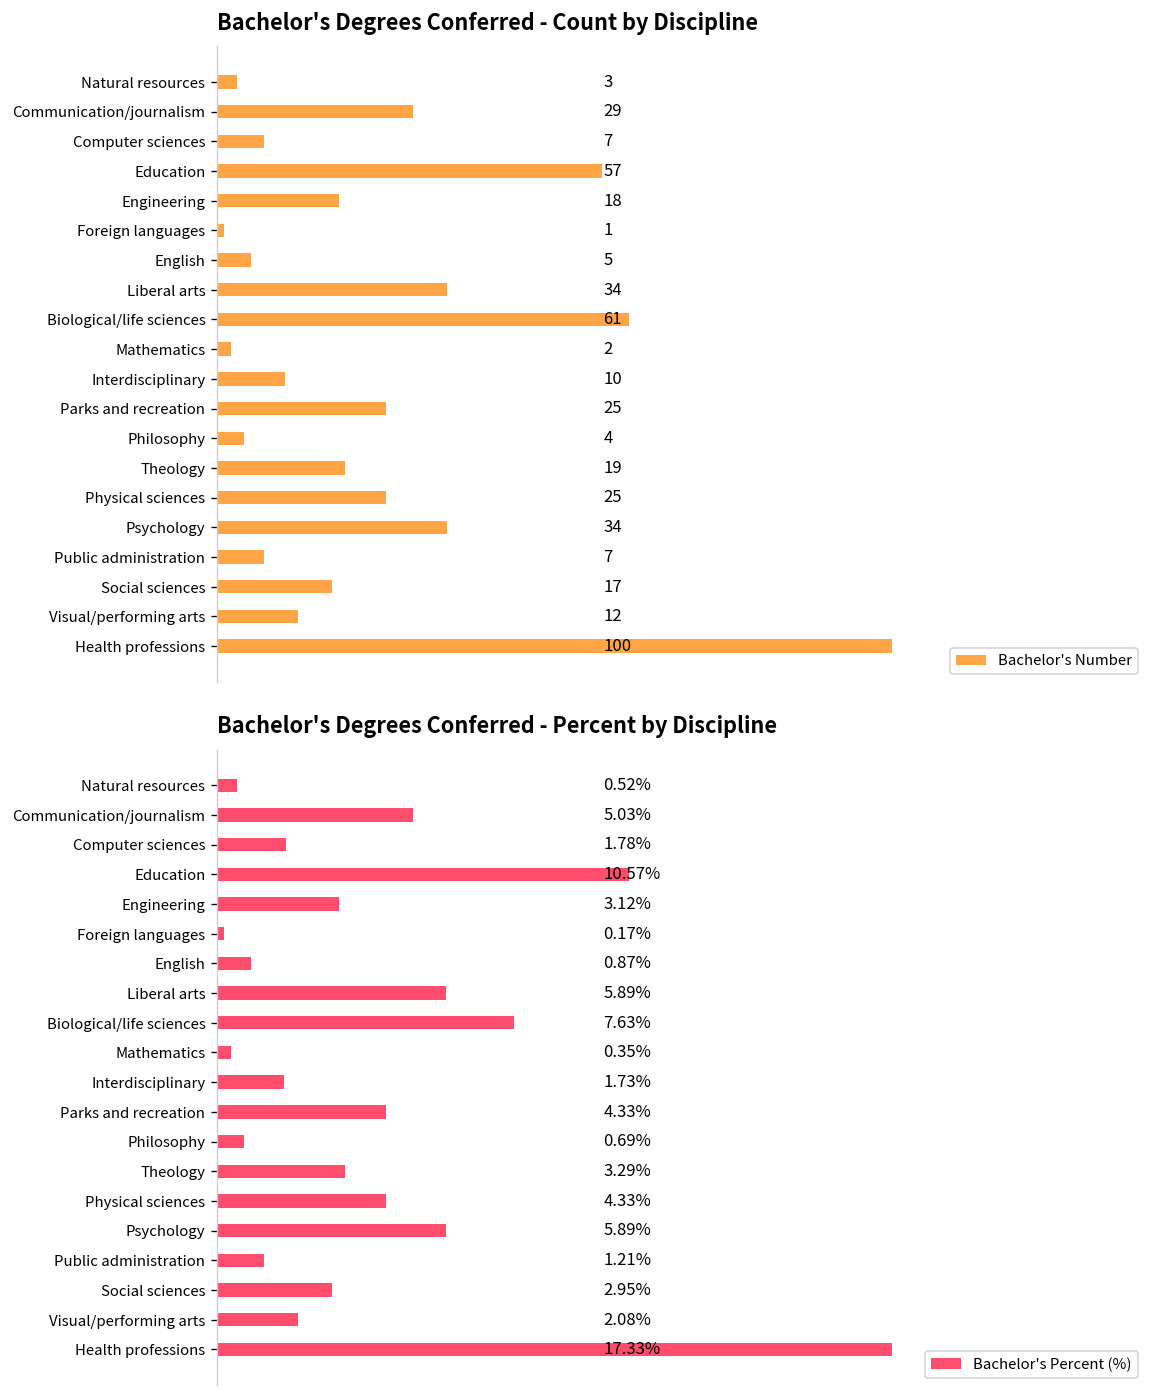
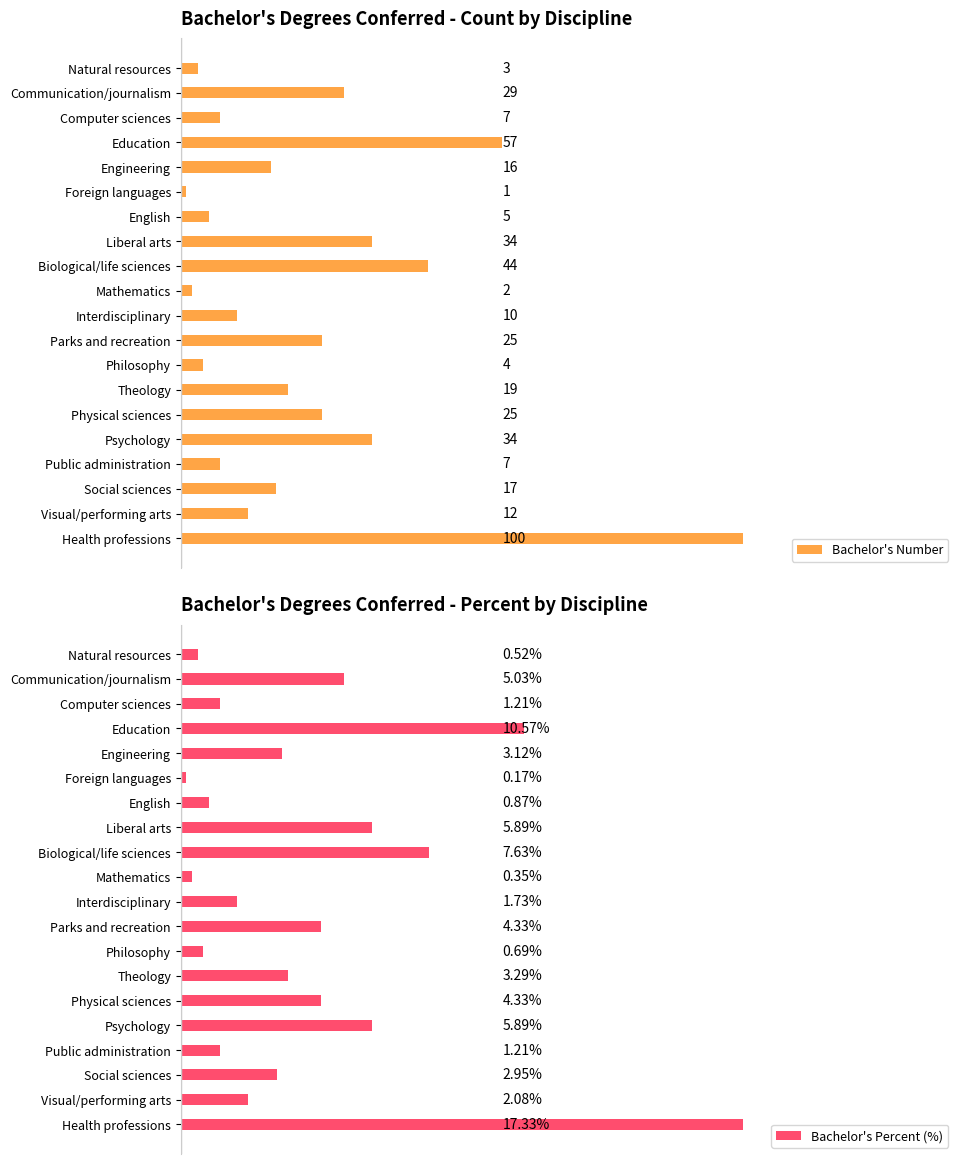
Bachelor's Degrees Conferred - Count by Discipline, Engineering: 18 -> 16
Bachelor's Degrees Conferred - Count by Discipline, Biological/life sciences: 61 -> 44
Bachelor's Degrees Conferred - Percent by Discipline, Computer sciences: 1.78% -> 1.21%
